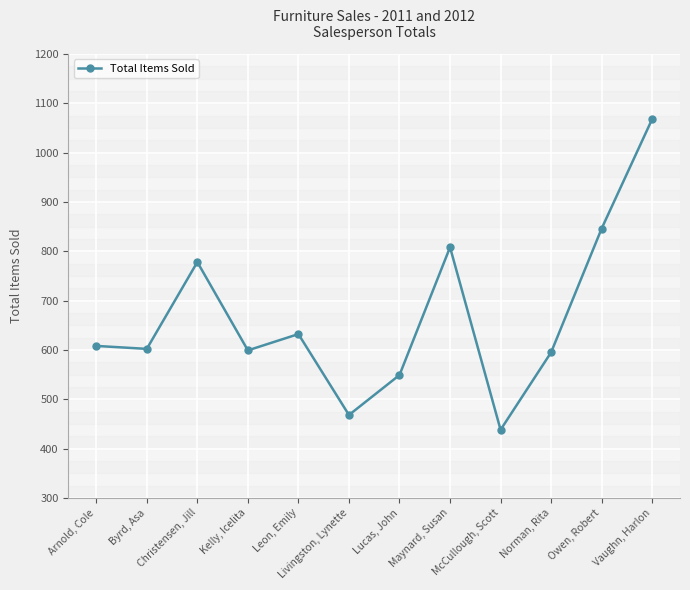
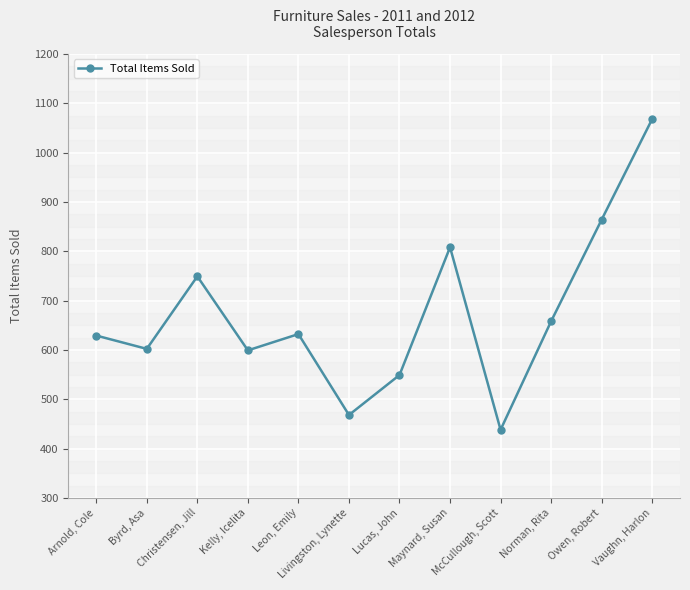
Arnold, Cole: 610 -> 630
Christensen, Jill: 780 -> 750
Norman, Rita: 600 -> 660
Owen, Robert: 850 -> 860
